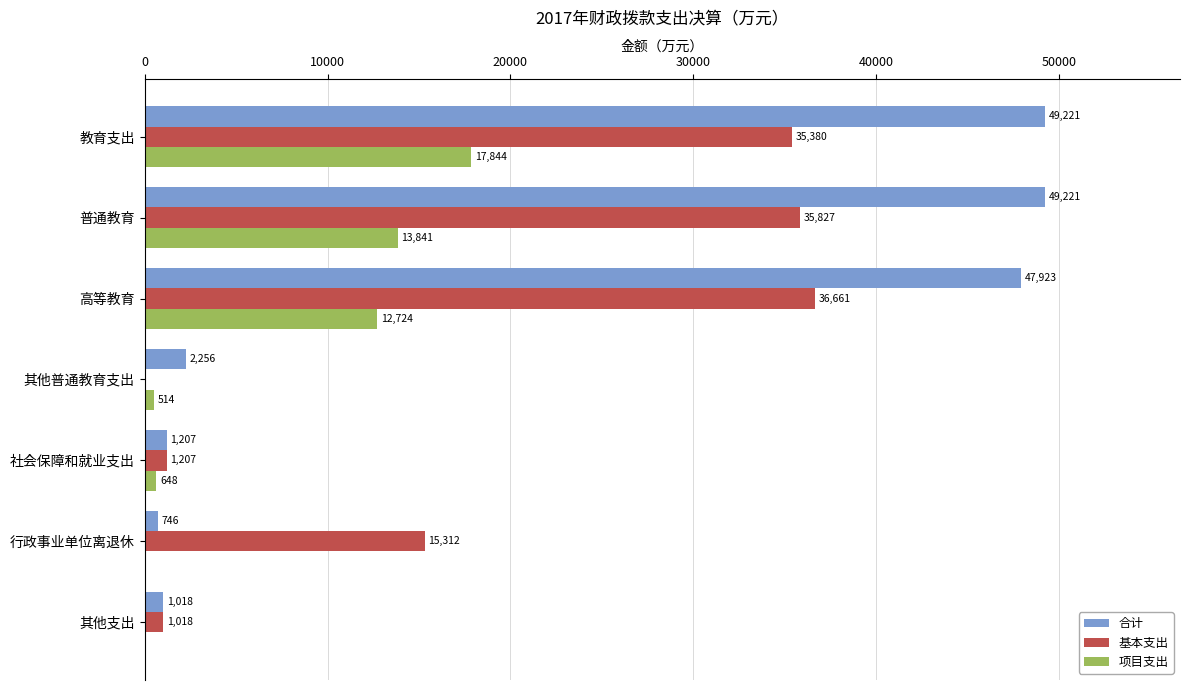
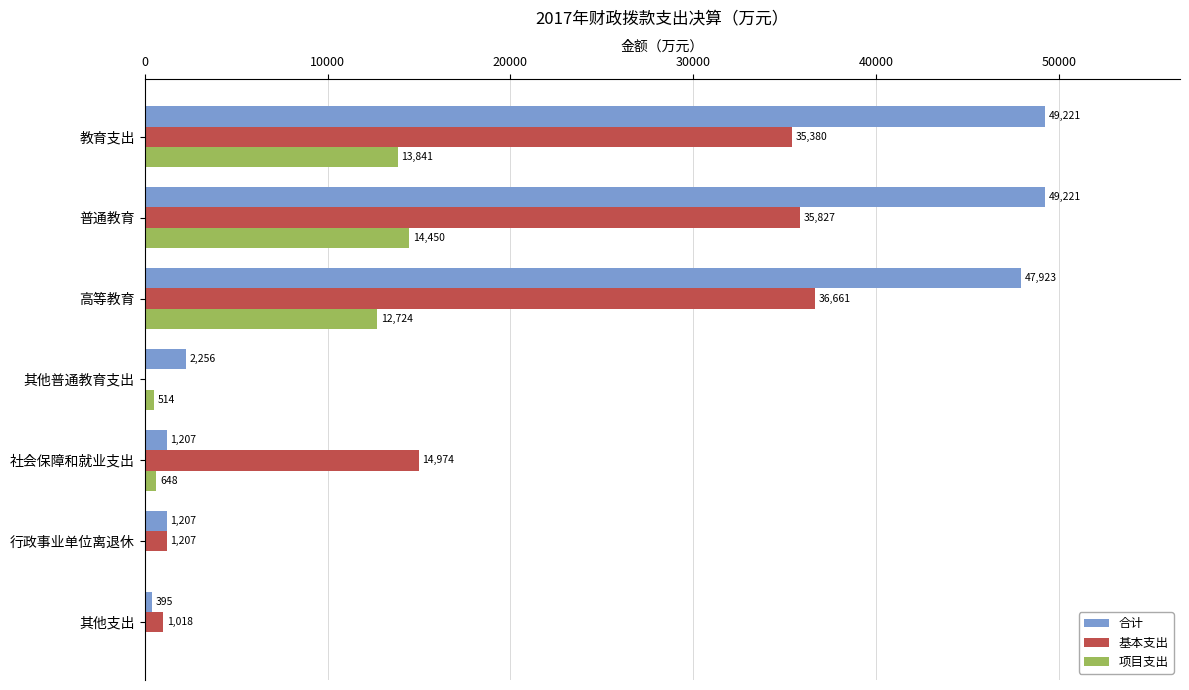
项目支出, 教育支出: 17,844 -> 13,841
项目支出, 普通教育: 13,841 -> 14,450
基本支出, 社会保障和就业支出: 1,207 -> 14,974
合计, 行政事业单位离退休: 746 -> 1,207
基本支出, 行政事业单位离退休: 15,312 -> 1,207
合计, 其他支出: 1,018 -> 395
